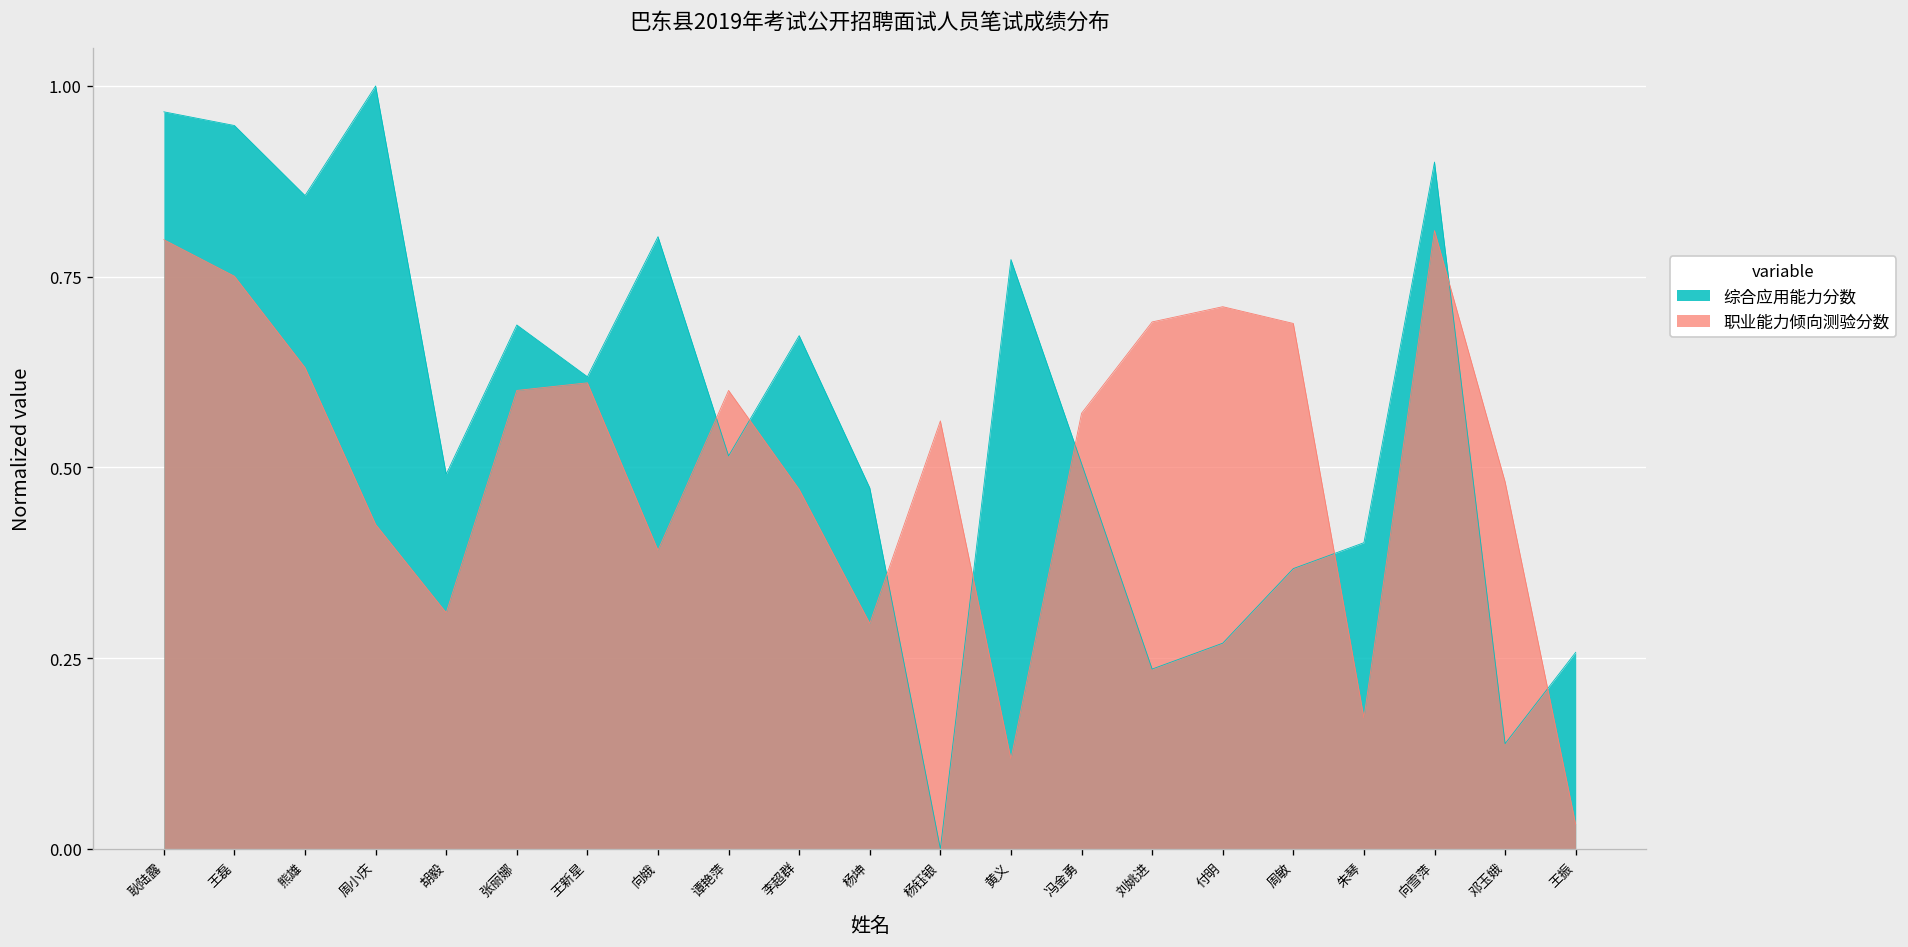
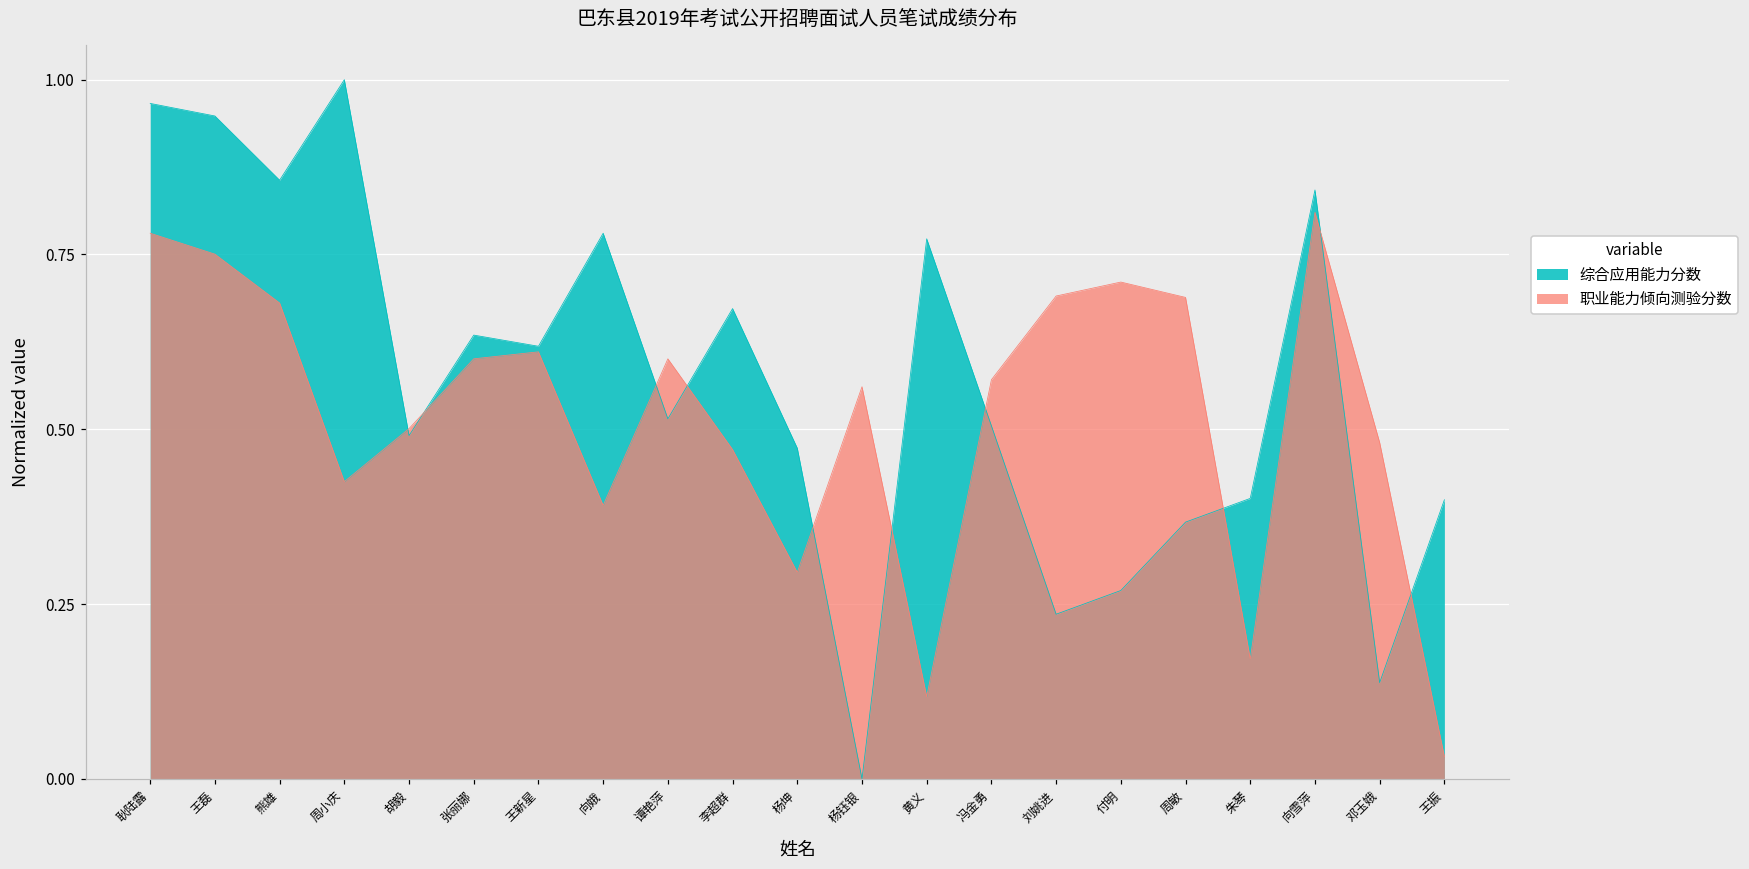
职业能力倾向测验分数, 耿陆露: 0.80 -> 0.78
职业能力倾向测验分数, 熊雄: 0.63 -> 0.68
职业能力倾向测验分数, 胡毅: 0.31 -> 0.50
综合应用能力分数, 张丽娜: 0.69 -> 0.63
综合应用能力分数, 向娥: 0.80 -> 0.78
综合应用能力分数, 向雪萍: 0.90 -> 0.84
综合应用能力分数, 王振: 0.26 -> 0.40
